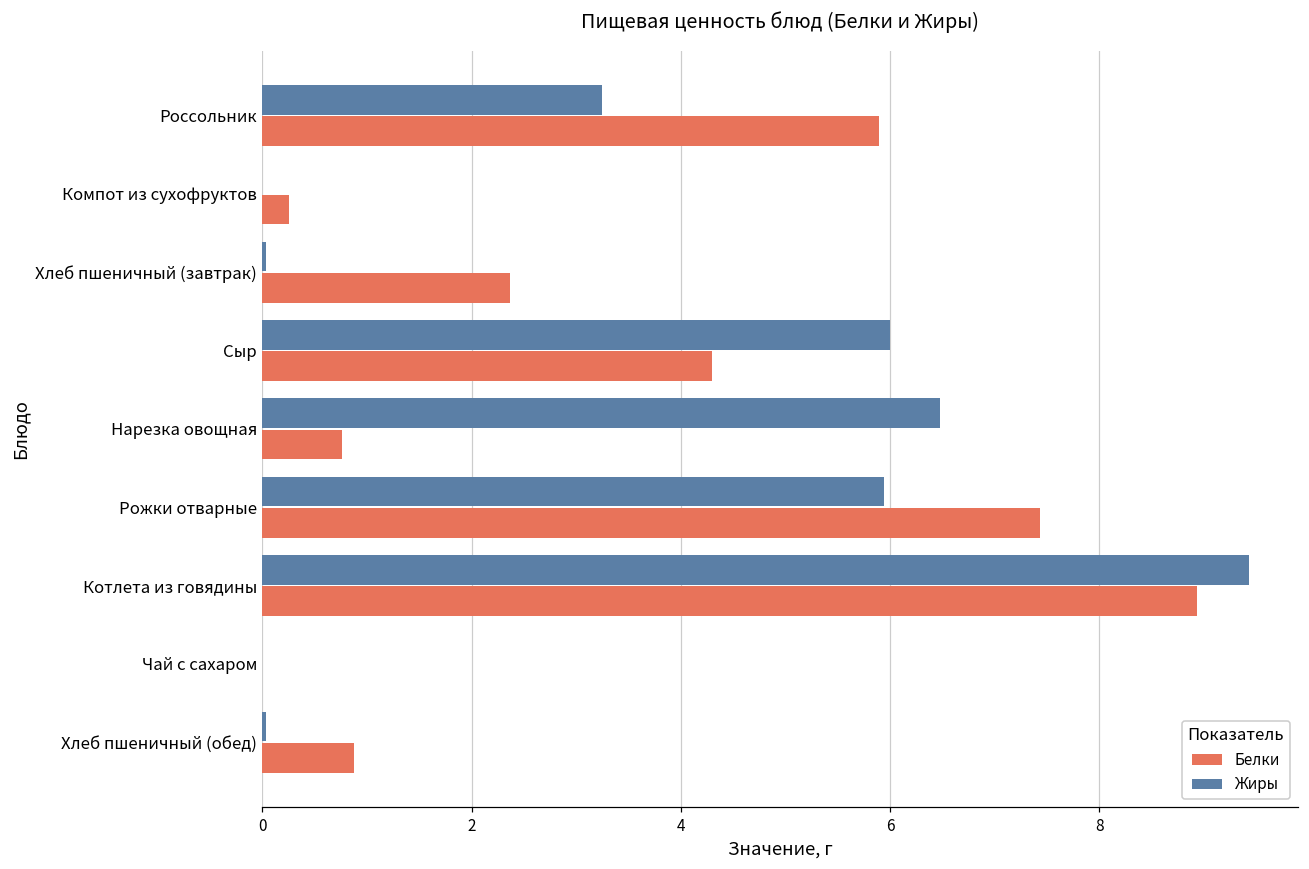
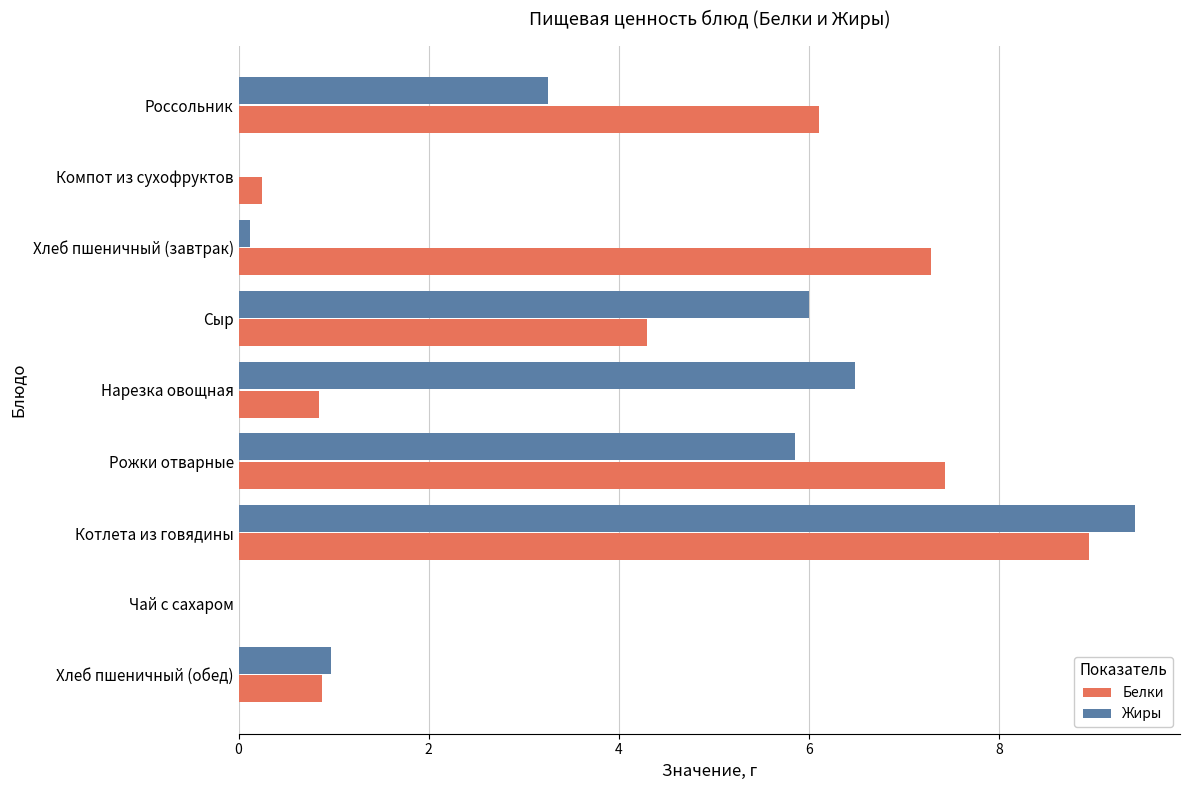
Белки, Россольник: 5.9 -> 6.1
Жиры, Хлеб пшеничный (завтрак): 0.0 -> 0.1
Белки, Хлеб пшеничный (завтрак): 2.4 -> 7.3
Белки, Нарезка овощная: 0.8 -> 0.9
Жиры, Рожки отварные: 5.94 -> 5.85
Жиры, Хлеб пшеничный (обед): 0.0 -> 1.0
